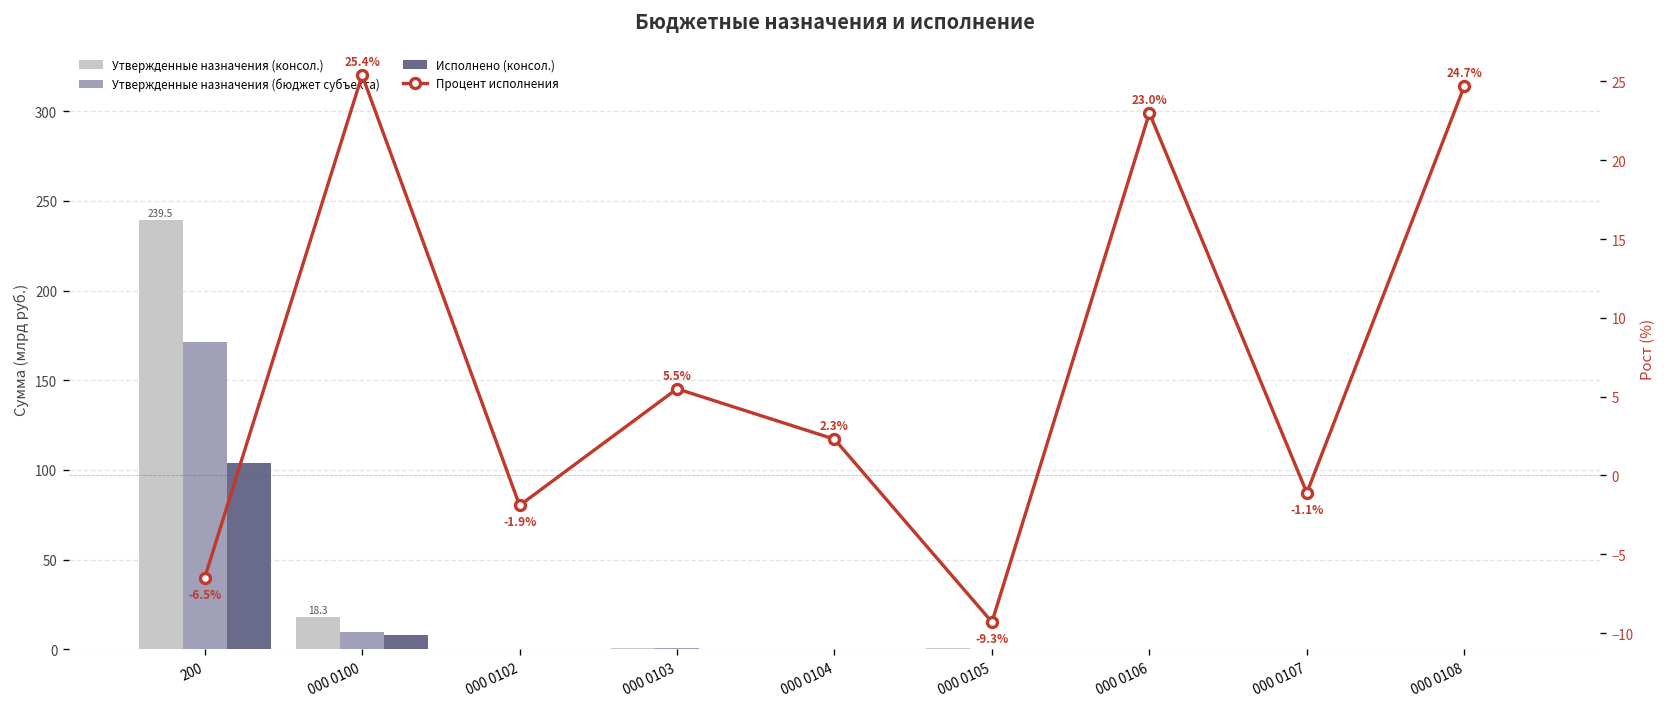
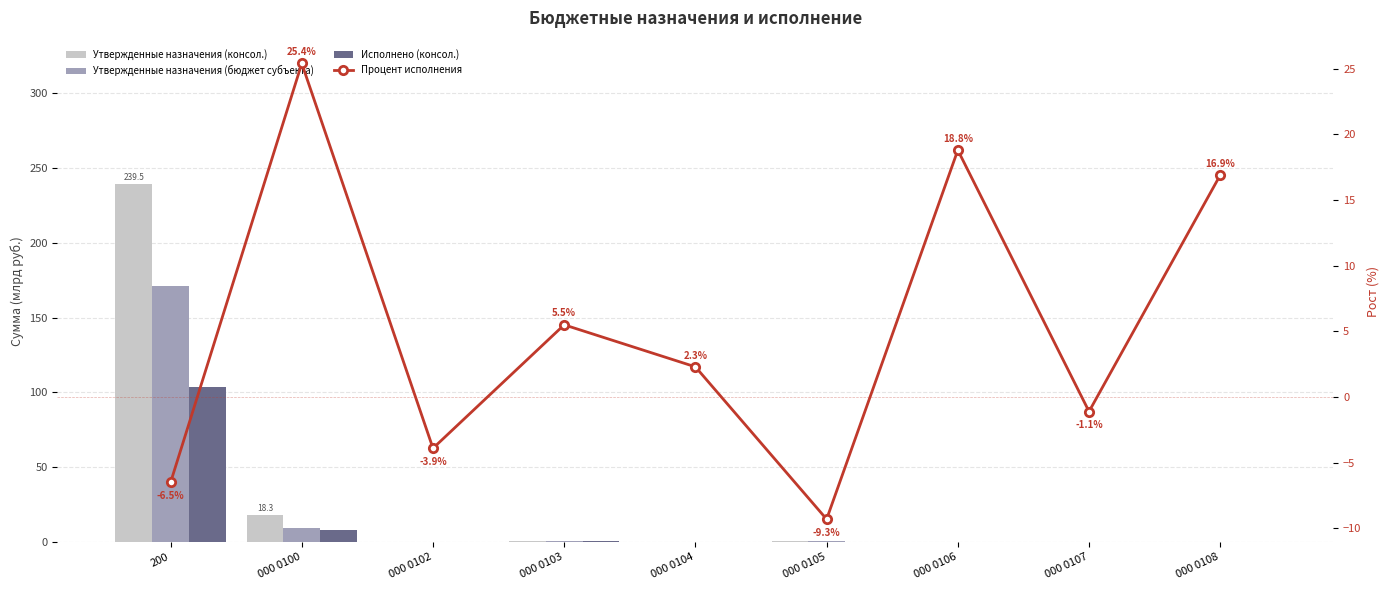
Процент исполнения, 000 0102: -1.9% -> -3.9%
Процент исполнения, 000 0106: 23.0% -> 18.8%
Процент исполнения, 000 0108: 24.7% -> 16.9%
